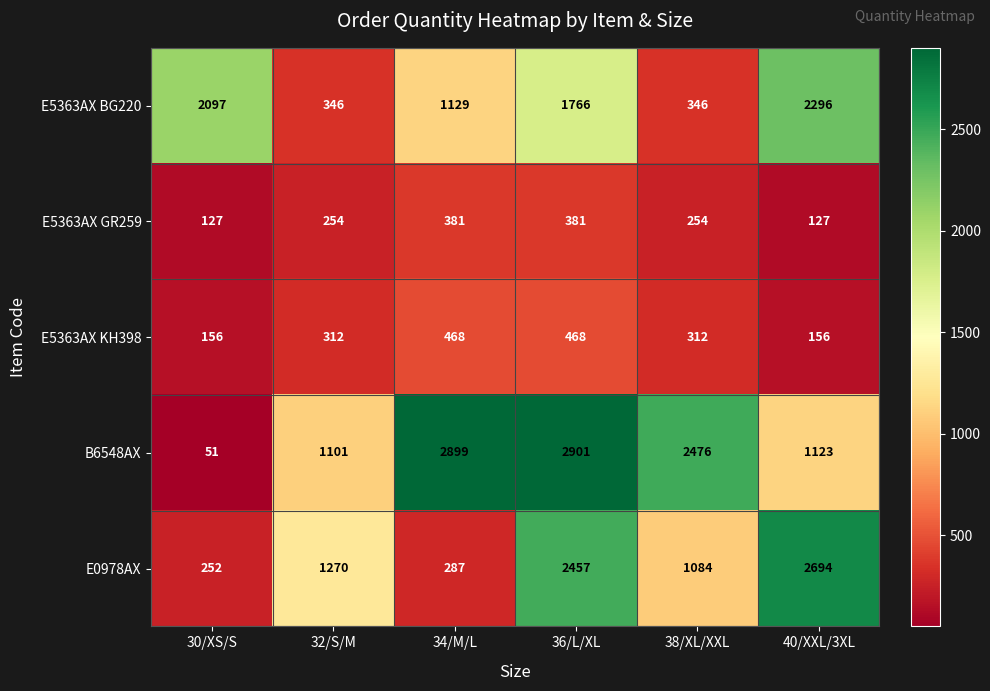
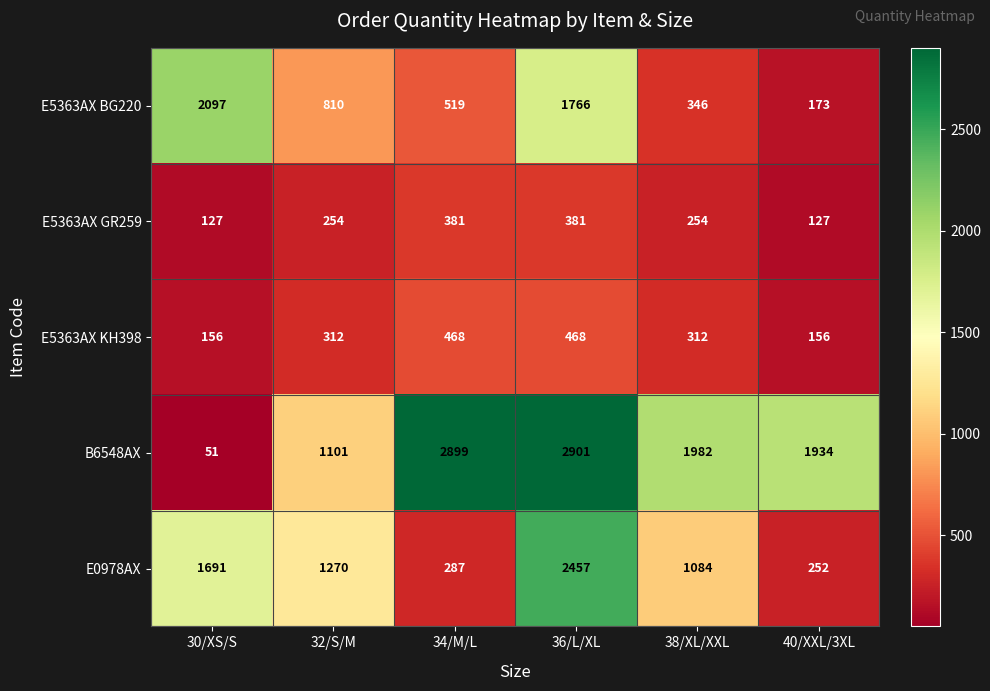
E5363AX BG220, 32/S/M: 346 -> 810
E5363AX BG220, 34/M/L: 1129 -> 519
E5363AX BG220, 40/XXL/3XL: 2296 -> 173
B6548AX, 38/XL/XXL: 2476 -> 1982
B6548AX, 40/XXL/3XL: 1123 -> 1934
E0978AX, 30/XS/S: 252 -> 1691
E0978AX, 40/XXL/3XL: 2694 -> 252
